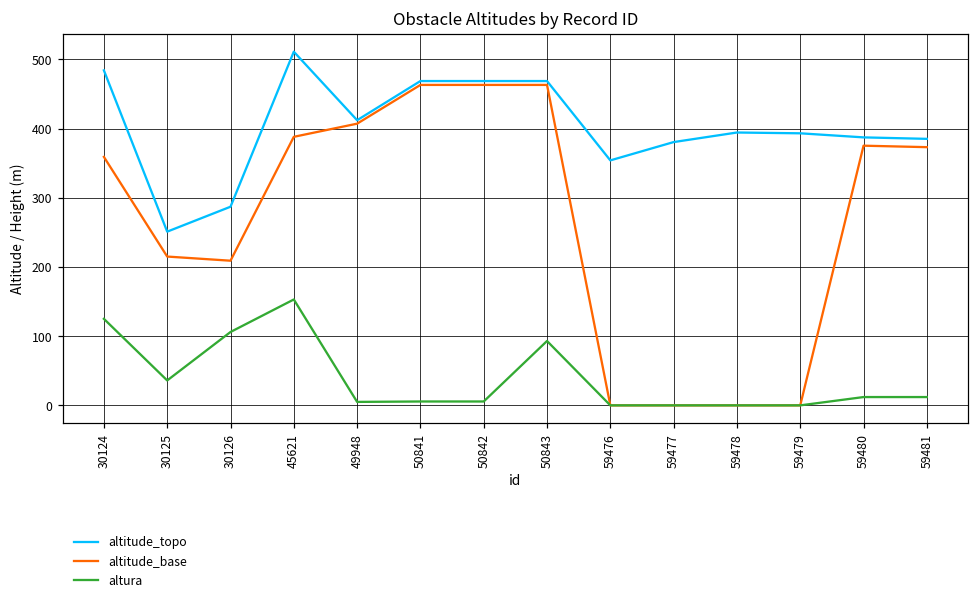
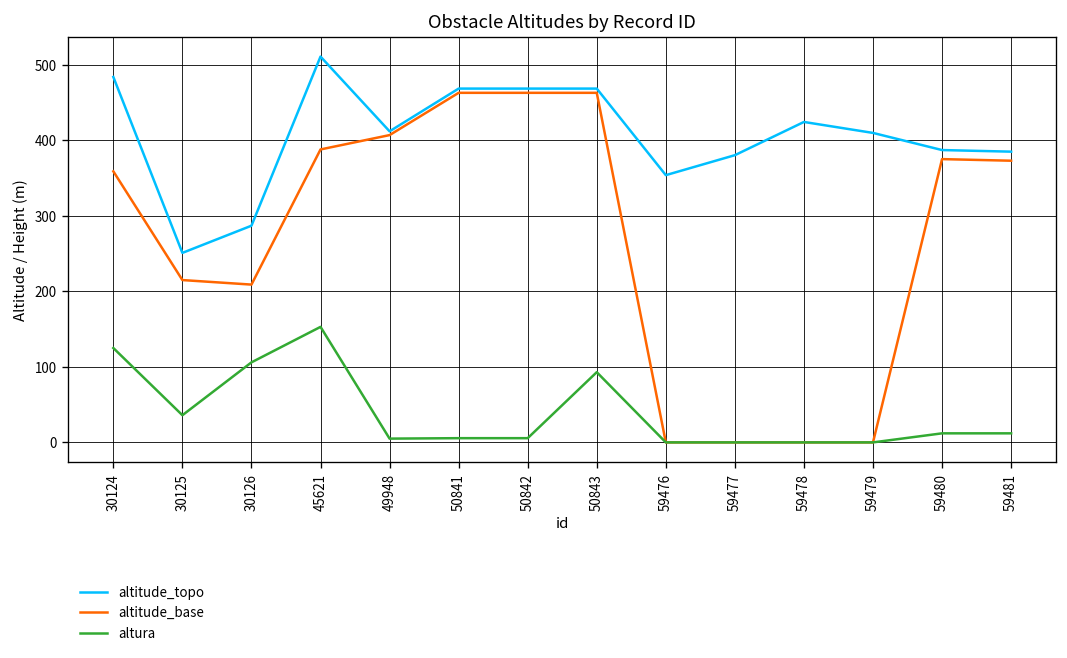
altitude_topo, 59478: 390 -> 420
altitude_topo, 59479: 390 -> 410
